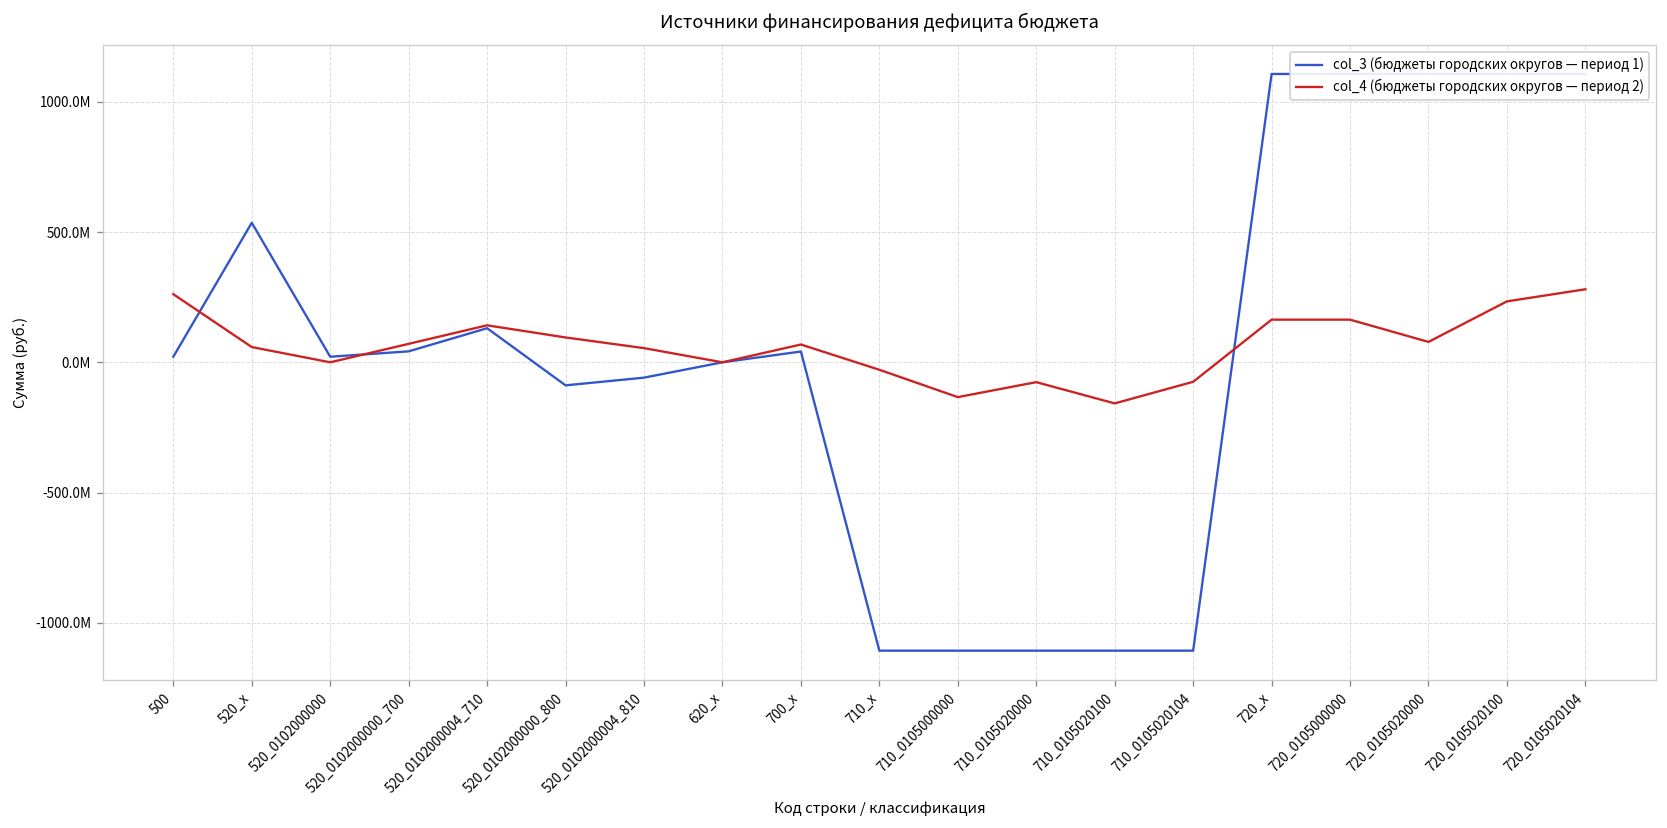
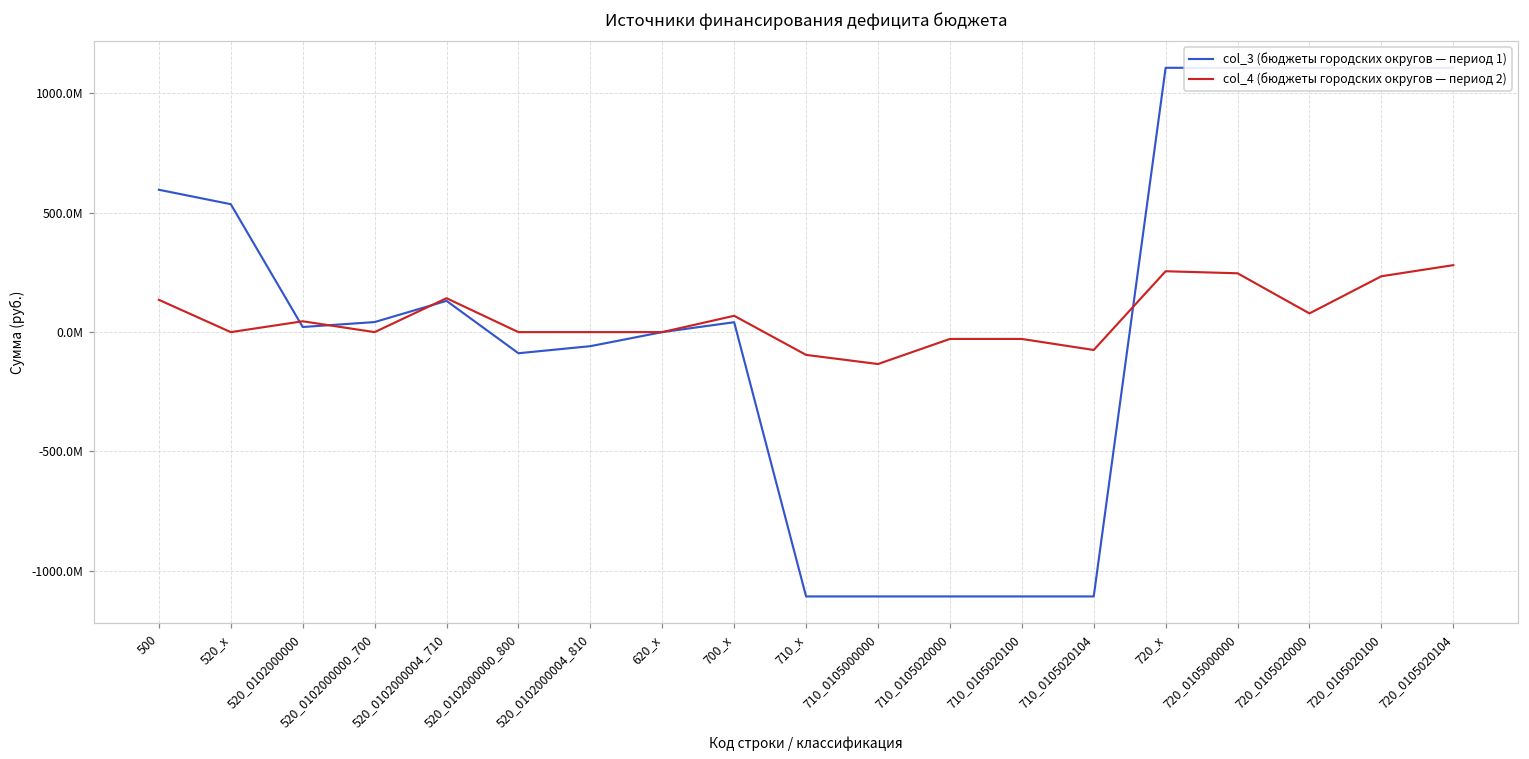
col_3 (бюджеты городских округов — период 1), 500: 20000000 -> 600000000
col_4 (бюджеты городских округов — период 2), 500: 260000000 -> 140000000
col_4 (бюджеты городских округов — период 2), 520_x: 60000000 -> 0
col_4 (бюджеты городских округов — период 2), 520_0102000000: 0 -> 50000000
col_4 (бюджеты городских округов — период 2), 520_0102000000_700: 70000000 -> 0
col_4 (бюджеты городских округов — период 2), 520_0102000000_800: 100000000 -> 0
col_4 (бюджеты городских округов — период 2), 520_0102000004_810: 50000000 -> 0
col_4 (бюджеты городских округов — период 2), 710_x: -30000000 -> -100000000
col_4 (бюджеты городских округов — период 2), 710_0105020000: -80000000 -> -30000000
col_4 (бюджеты городских округов — период 2), 710_0105020100: -160000000 -> -30000000
col_4 (бюджеты городских округов — период 2), 720_x: 160000000 -> 260000000
col_4 (бюджеты городских округов — период 2), 720_0105000000: 160000000 -> 250000000
